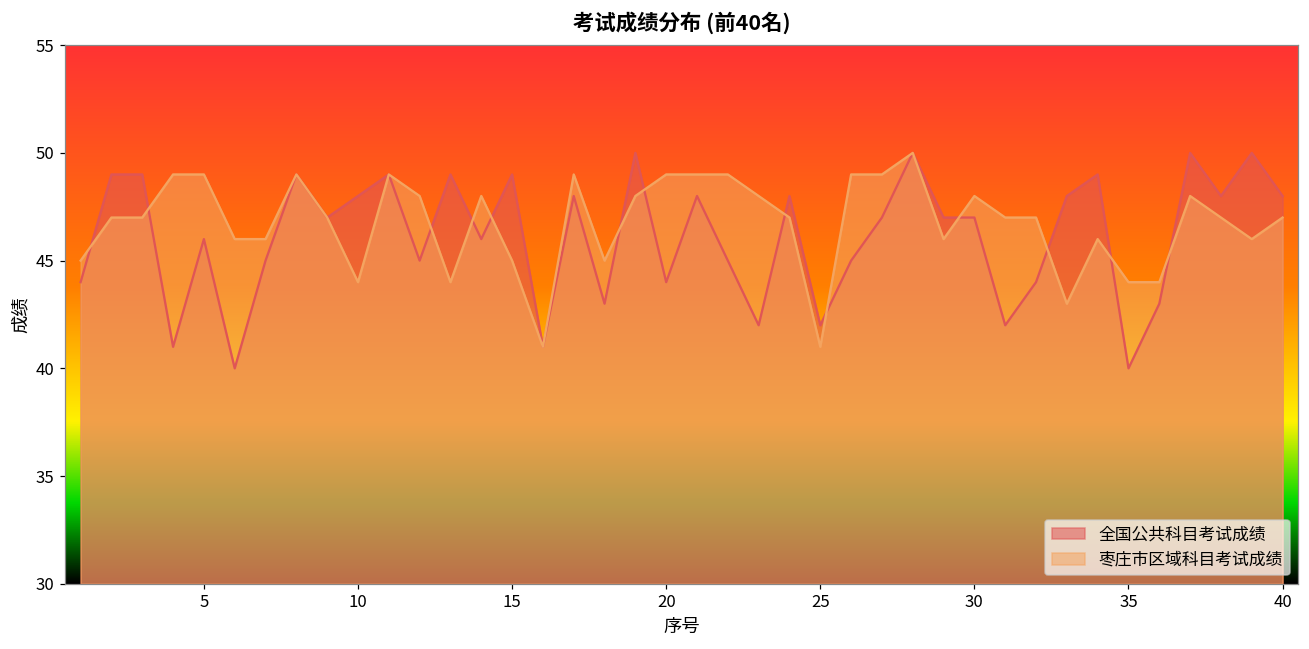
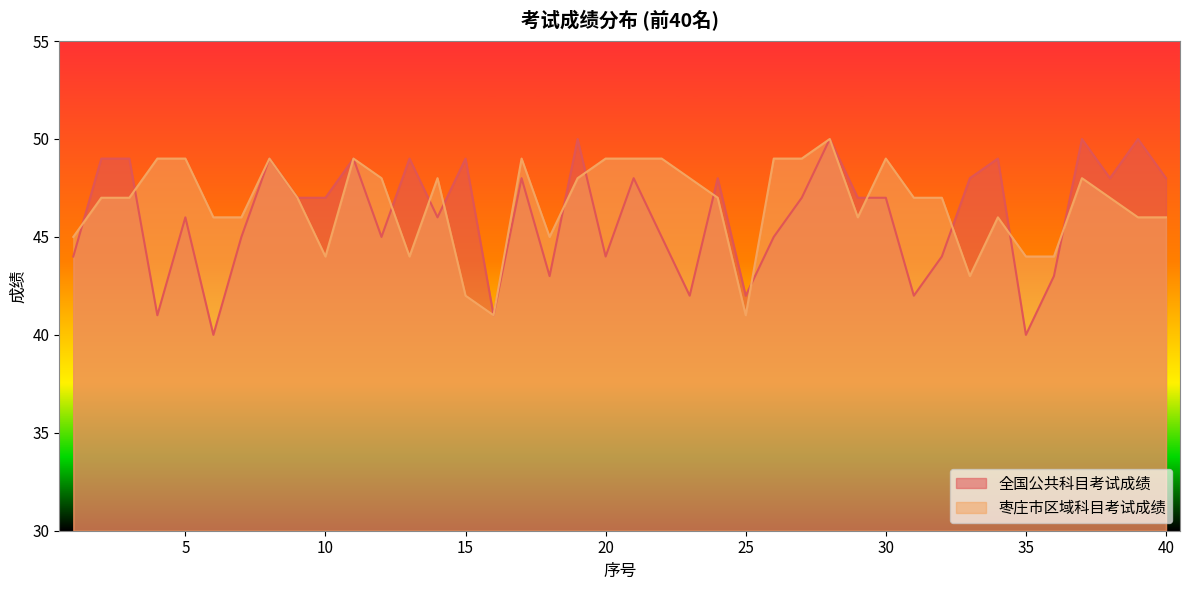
全国公共科目考试成绩, 10: 48 -> 47
枣庄市区域科目考试成绩, 15: 45 -> 42
枣庄市区域科目考试成绩, 30: 48 -> 49
枣庄市区域科目考试成绩, 40: 47 -> 46
